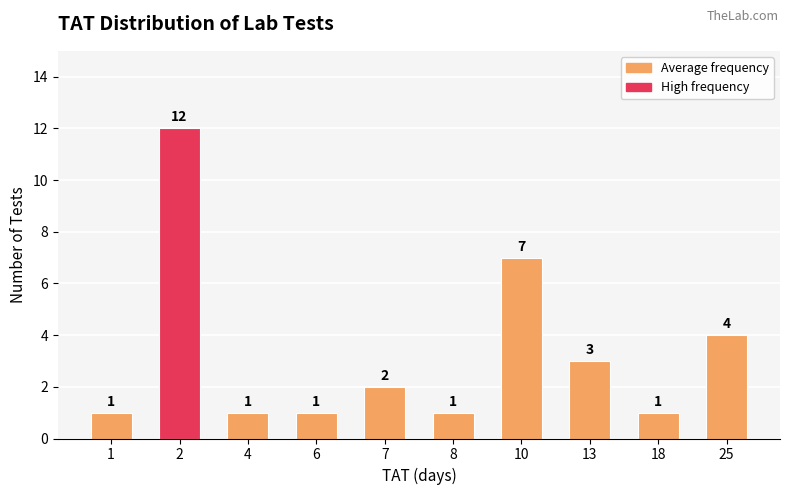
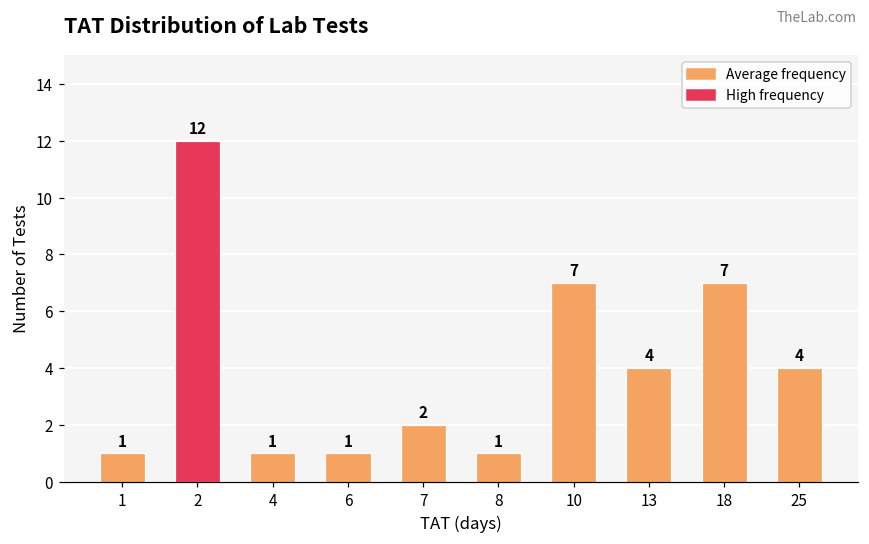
13: 3 -> 4
18: 1 -> 7
